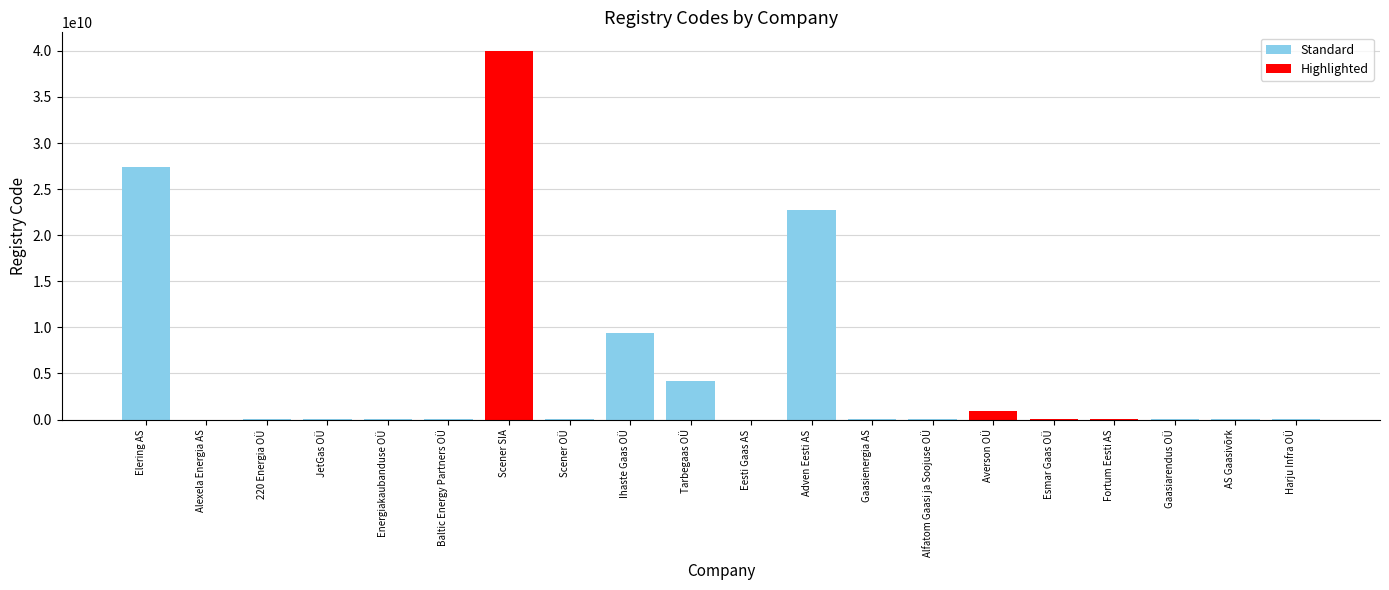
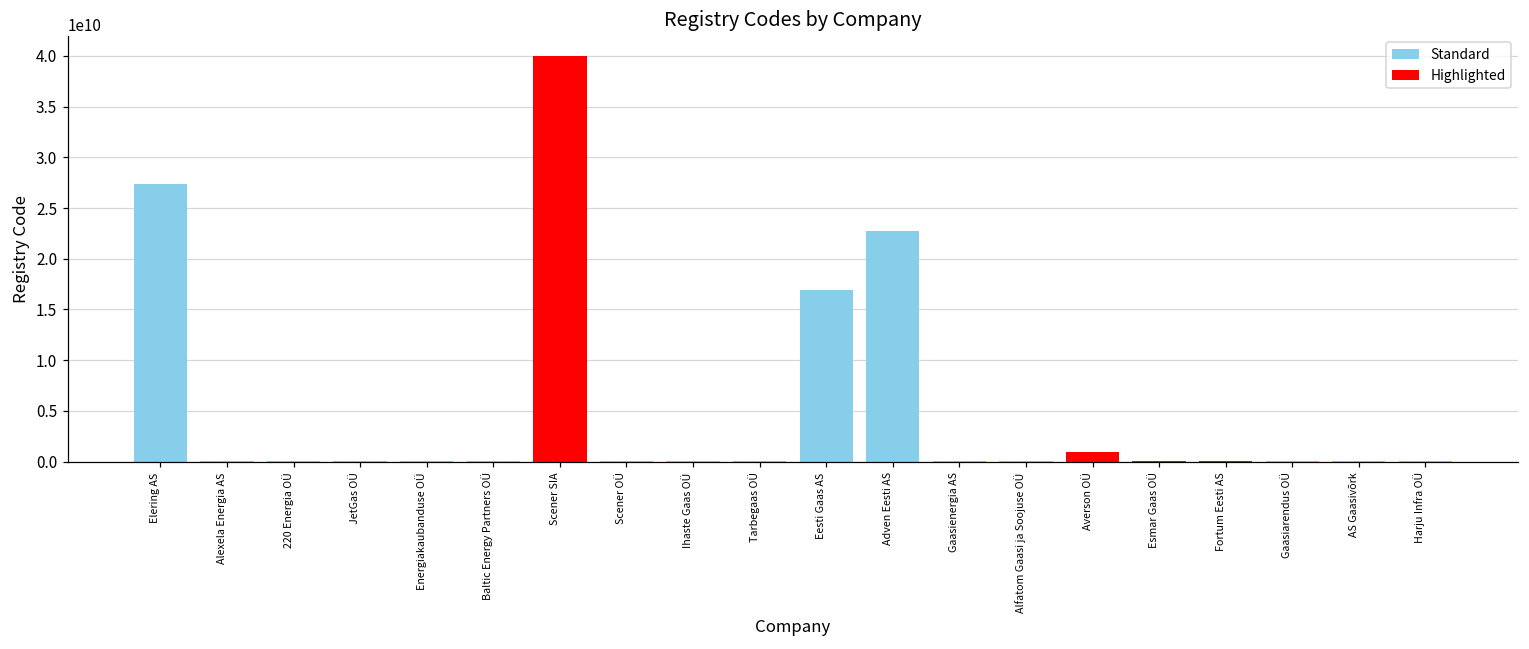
Ihaste Gaas OÜ: 9000000000 -> 0
Tarbegaas OÜ: 4000000000 -> 0
Eesti Gaas AS: 0 -> 17000000000
